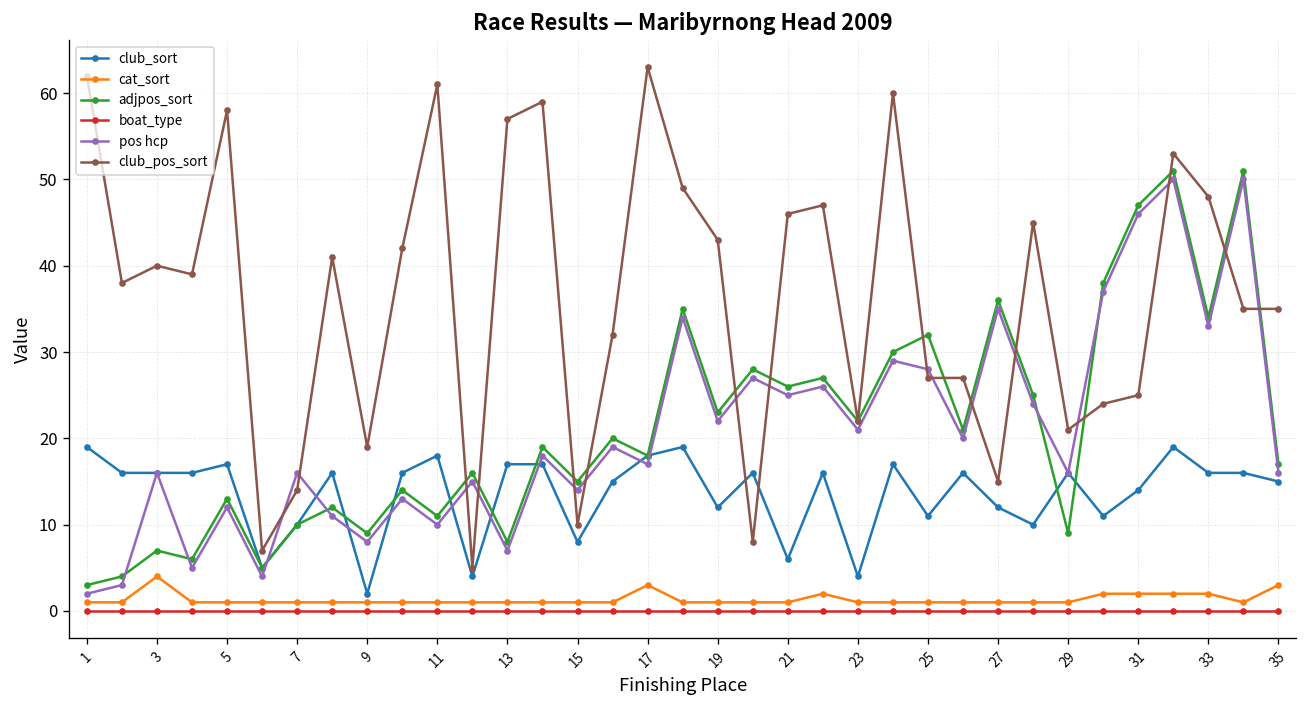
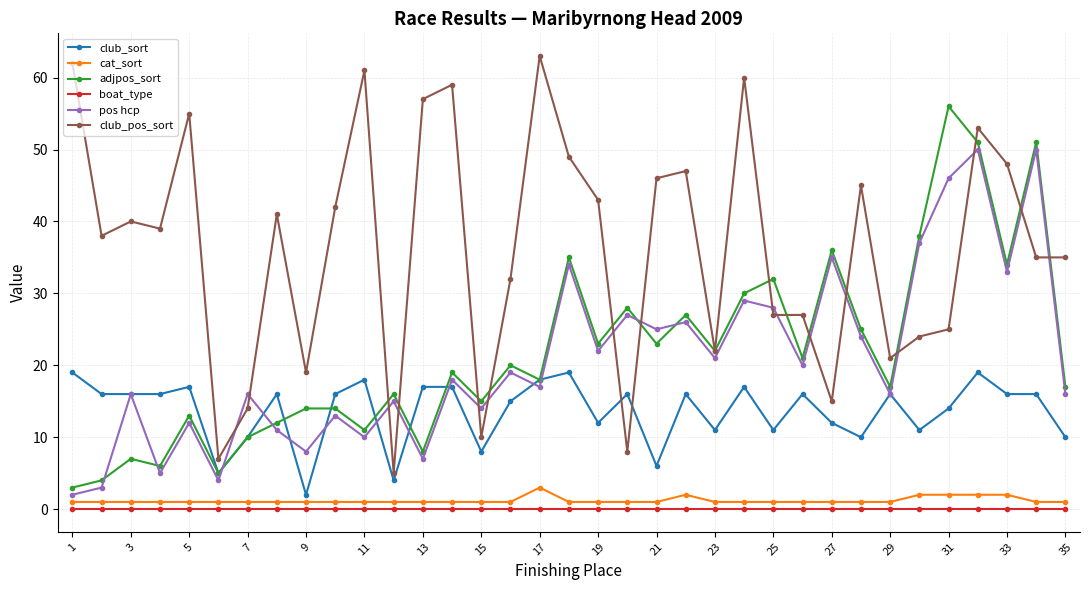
cat_sort, 3: 4 -> 1
club_pos_sort, 5: 58 -> 55
adjpos_sort, 9: 9 -> 14
adjpos_sort, 21: 26 -> 23
club_sort, 23: 4 -> 11
adjpos_sort, 29: 9 -> 17
adjpos_sort, 31: 47 -> 56
club_sort, 35: 15 -> 10
cat_sort, 35: 3 -> 1
